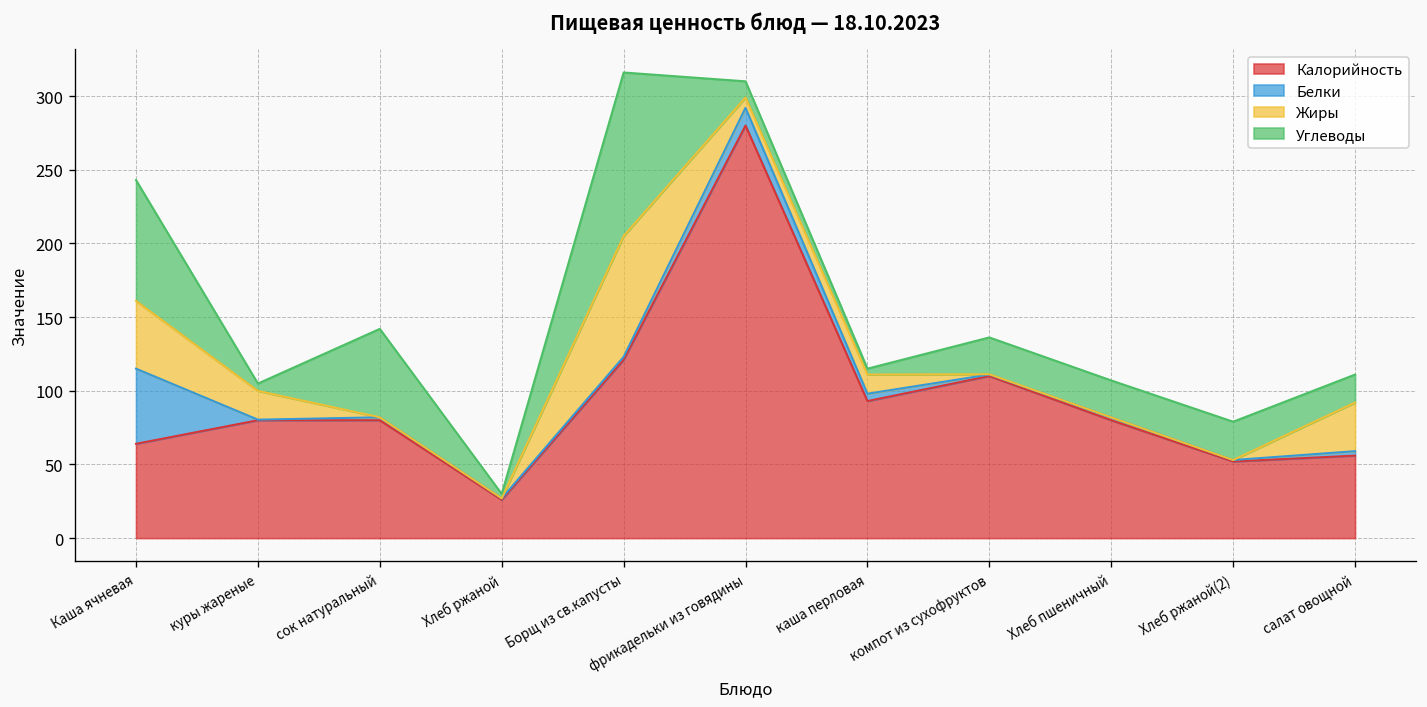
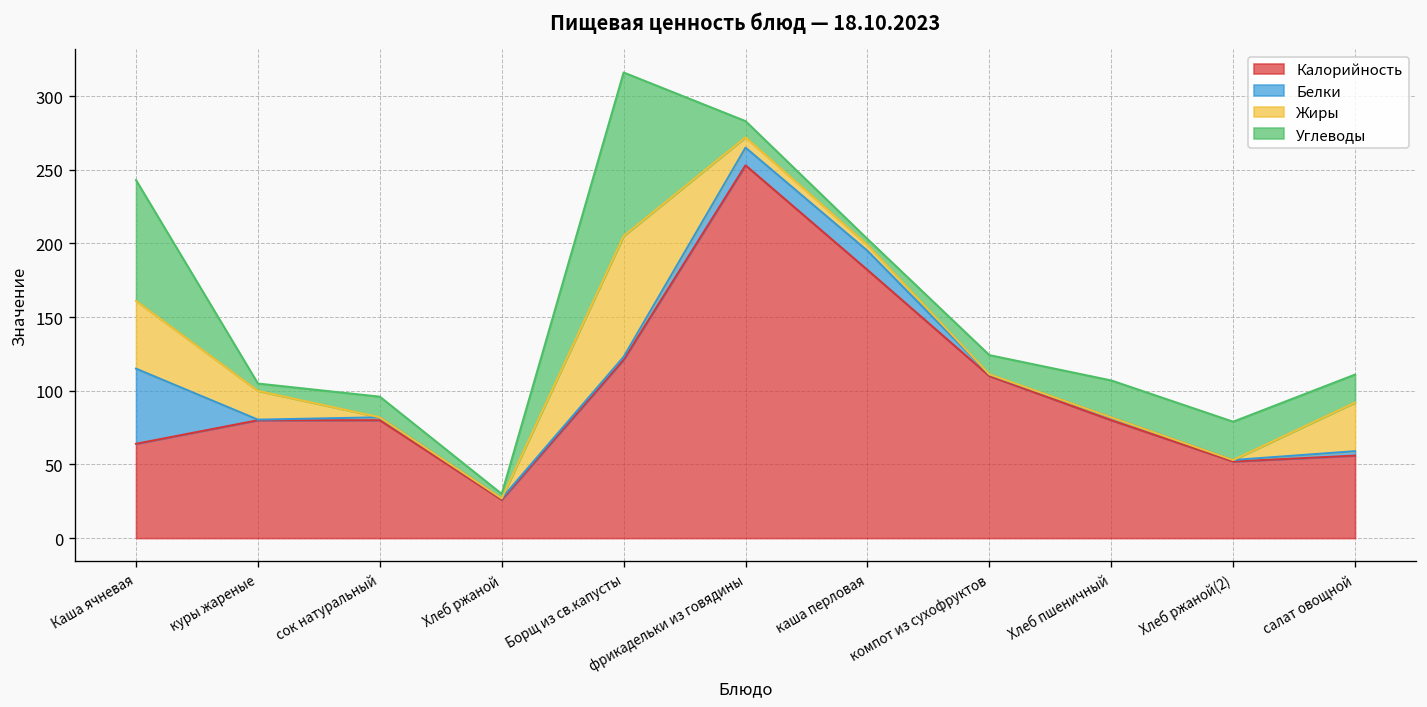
Углеводы, сок натуральный: 60 -> 14
Калорийность, фрикадельки из говядины: 280 -> 253
Калорийность, каша перловая: 93 -> 182
Белки, каша перловая: 5 -> 13
Жиры, каша перловая: 13 -> 4
Углеводы, компот из сухофруктов: 25 -> 13
